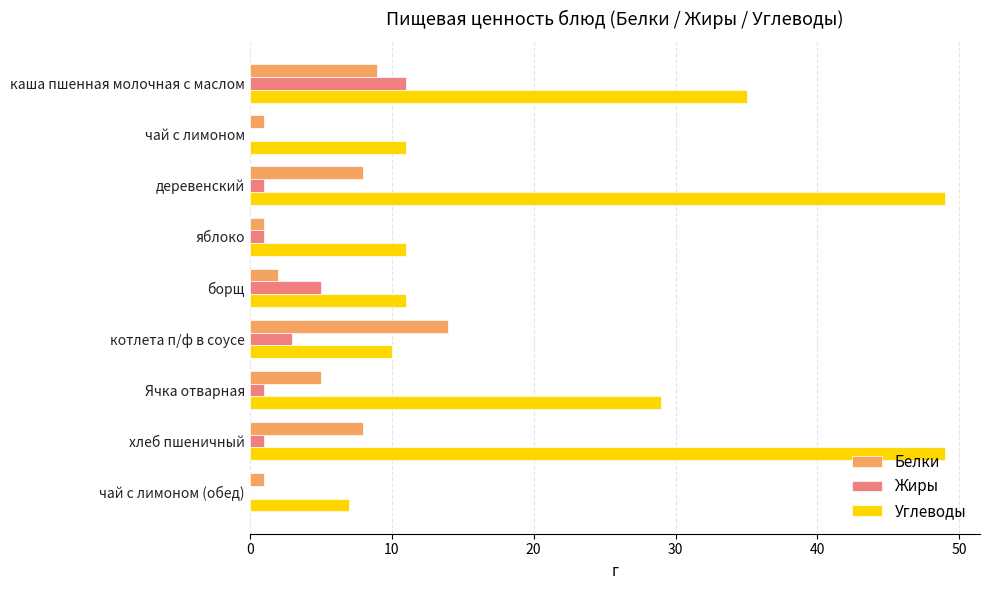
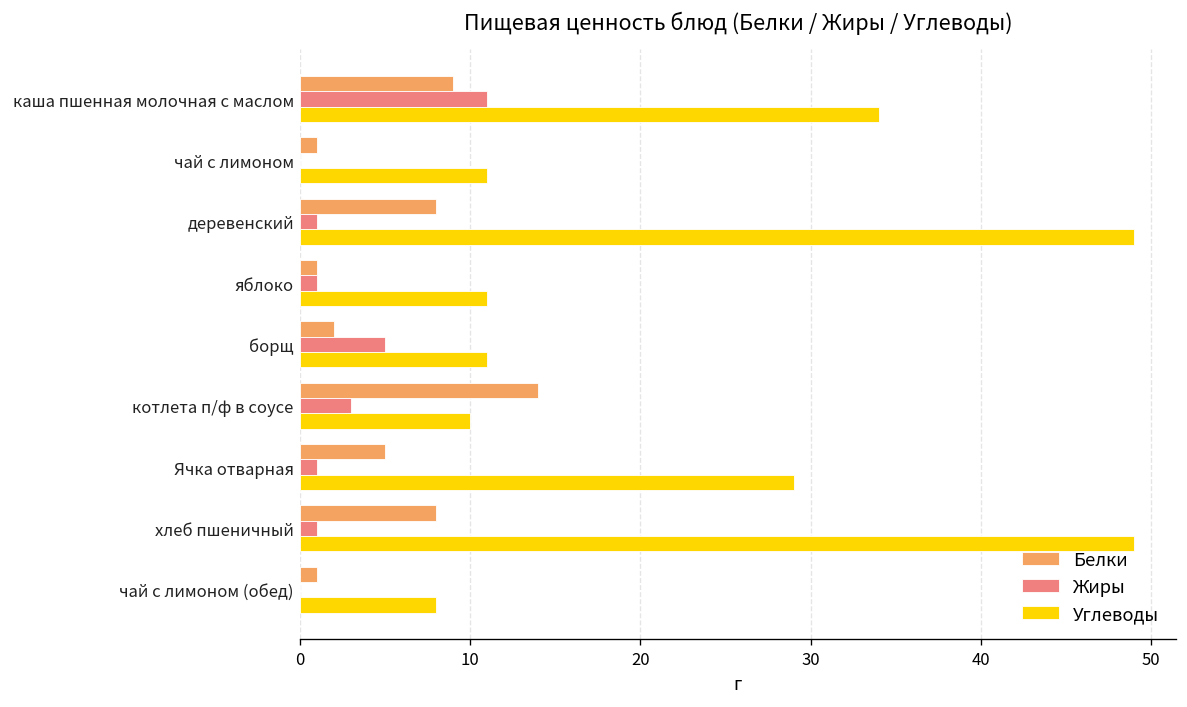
Углеводы, каша пшенная молочная с маслом: 35 -> 34
Углеводы, чай с лимоном (обед): 7 -> 8
